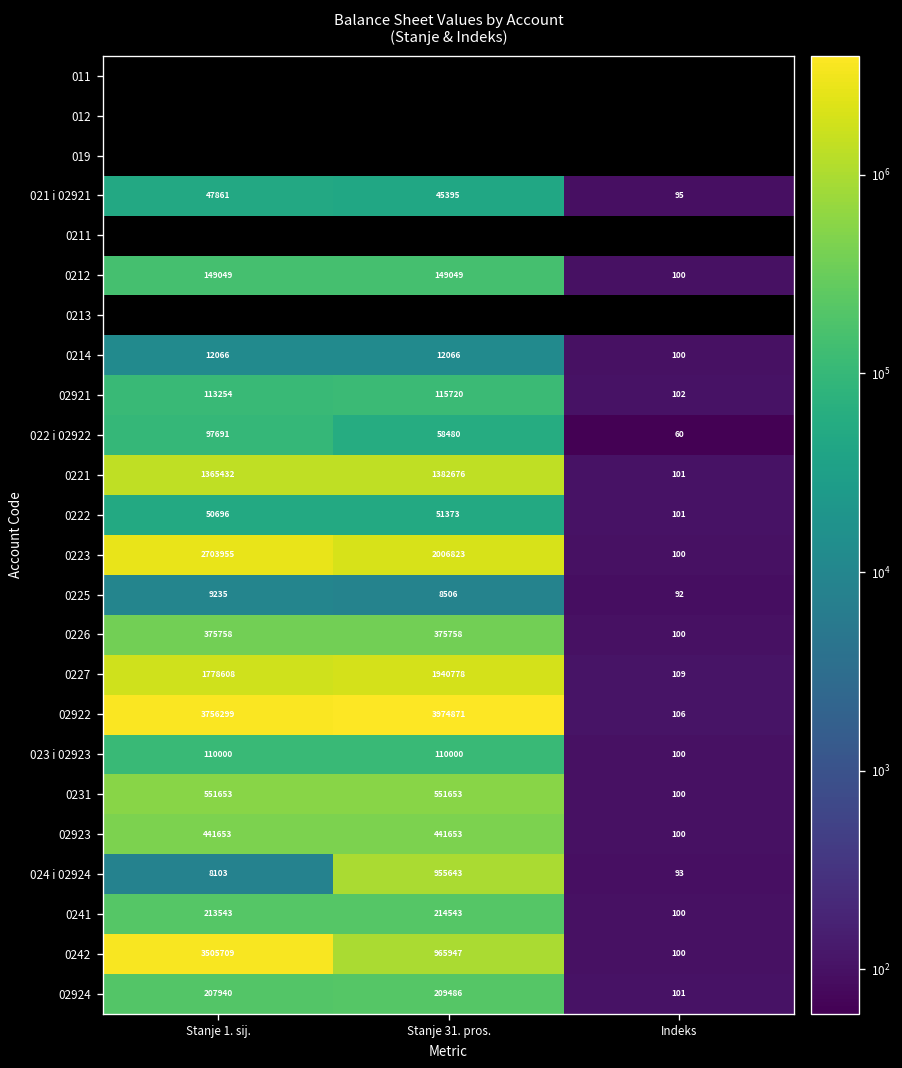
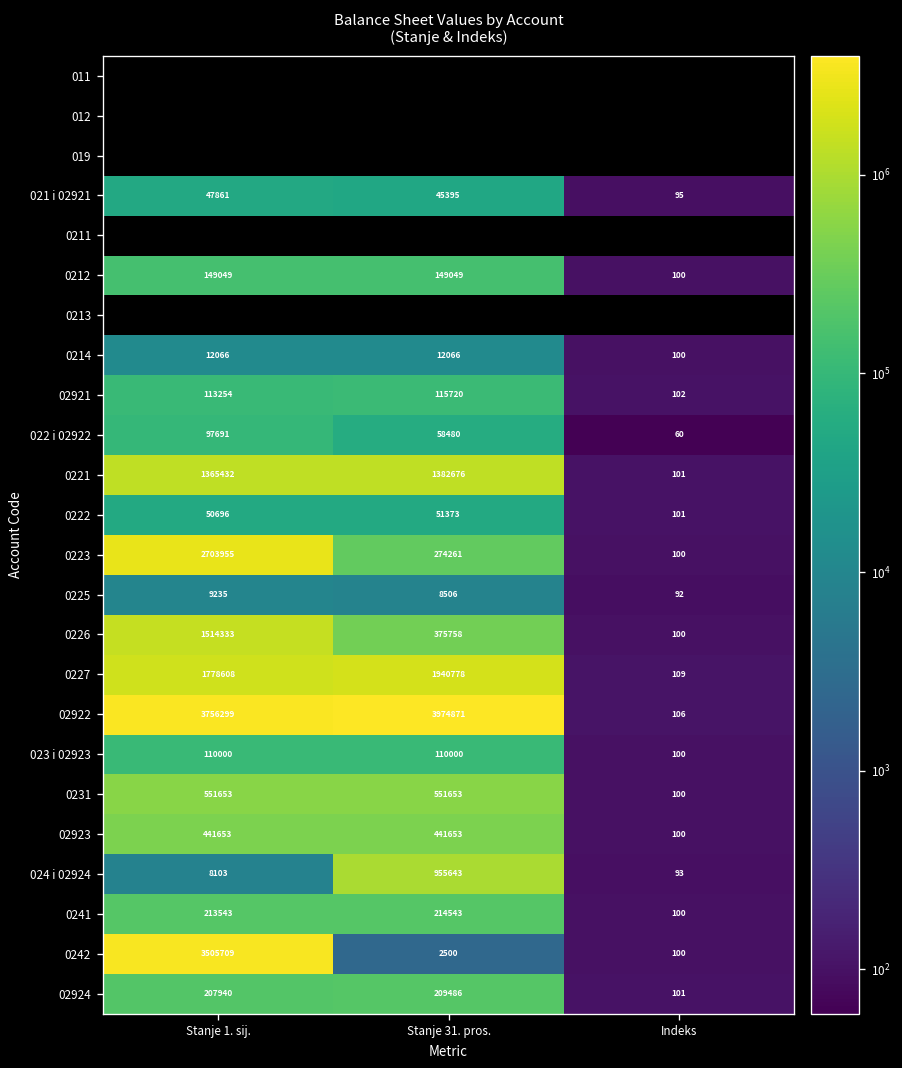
0223, Stanje 31. pros.: 2006823 -> 274261
0226, Stanje 1. sij.: 375758 -> 1514333
0242, Stanje 31. pros.: 965947 -> 2500
